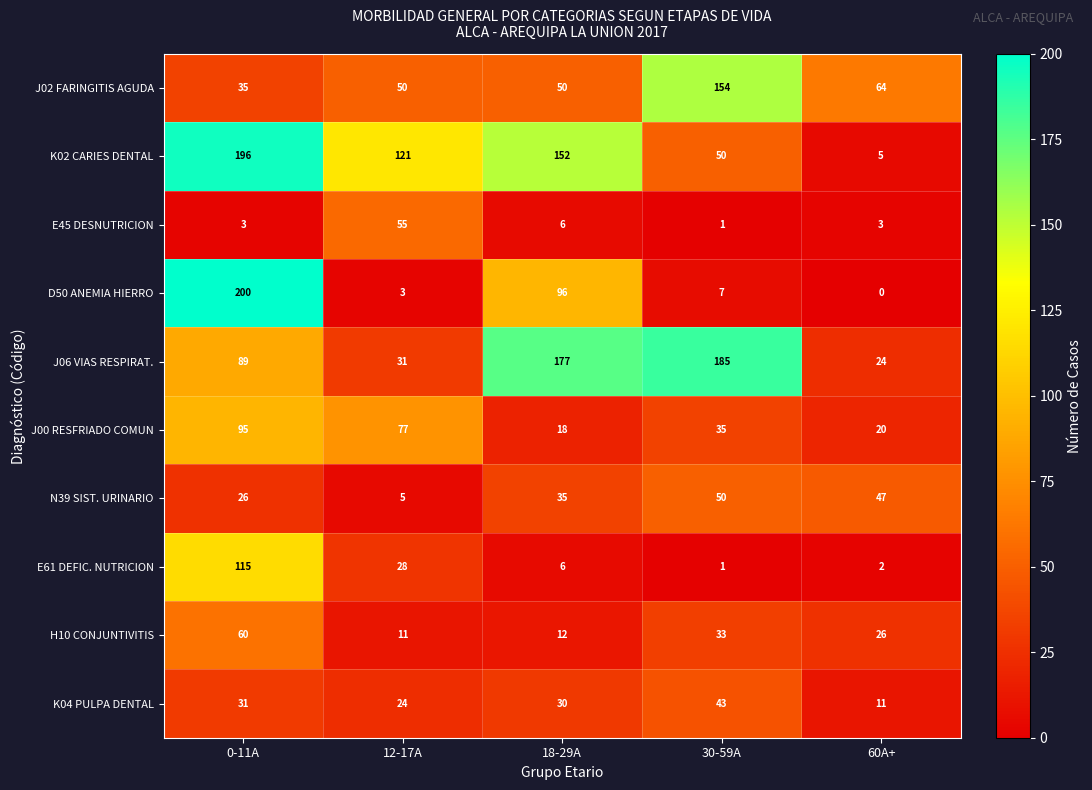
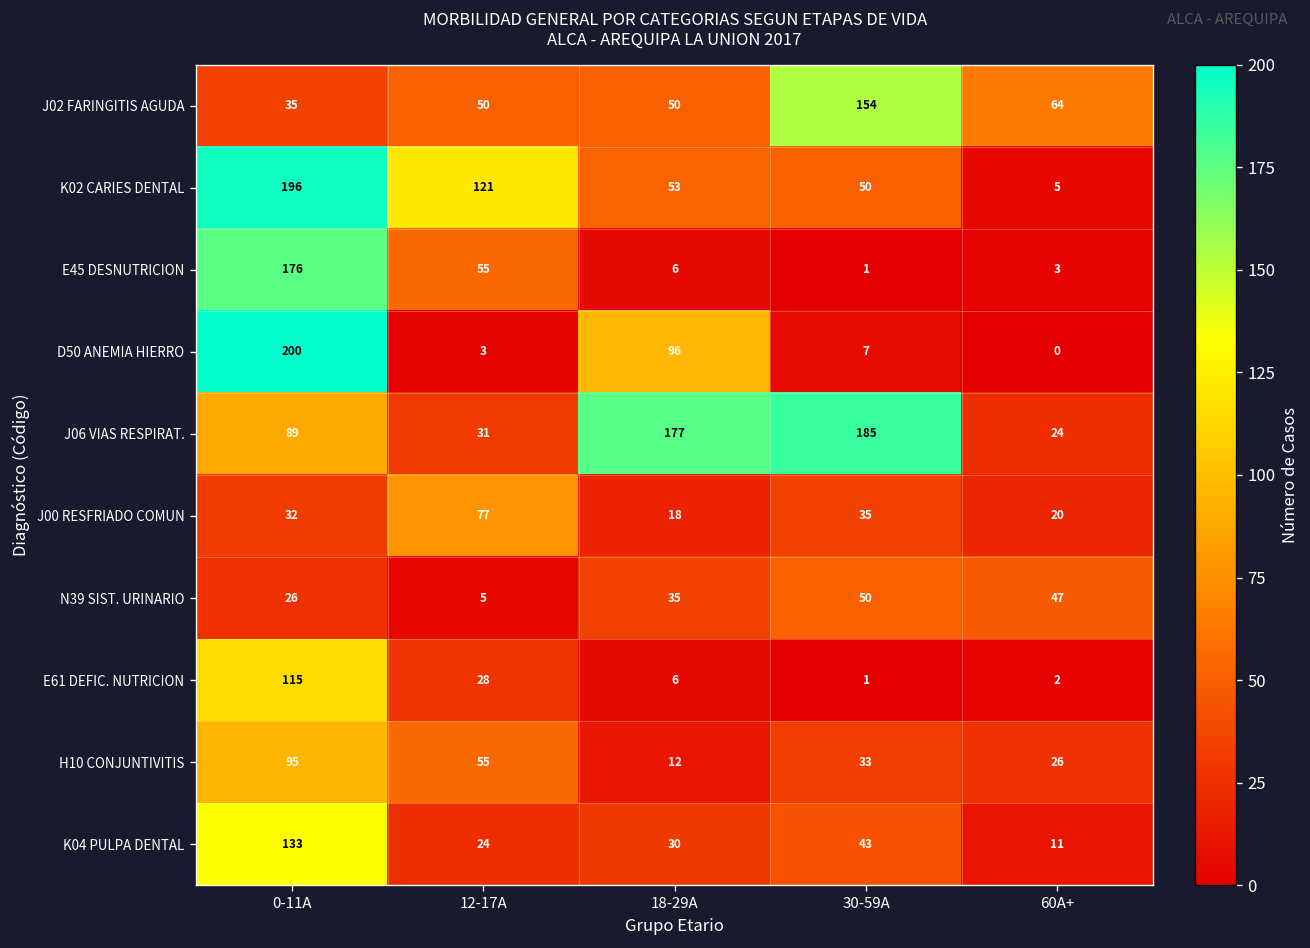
K02 CARIES DENTAL, 18-29A: 152 -> 53
E45 DESNUTRICION, 0-11A: 3 -> 176
J00 RESFRIADO COMUN, 0-11A: 95 -> 32
H10 CONJUNTIVITIS, 0-11A: 60 -> 95
H10 CONJUNTIVITIS, 12-17A: 11 -> 55
K04 PULPA DENTAL, 0-11A: 31 -> 133
